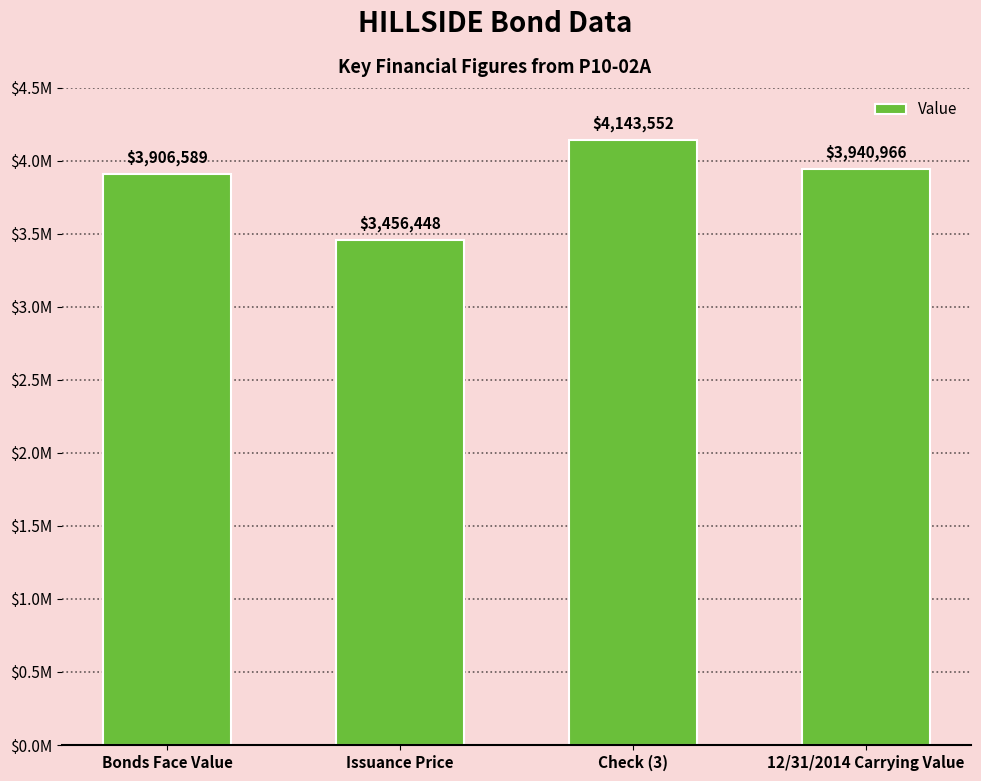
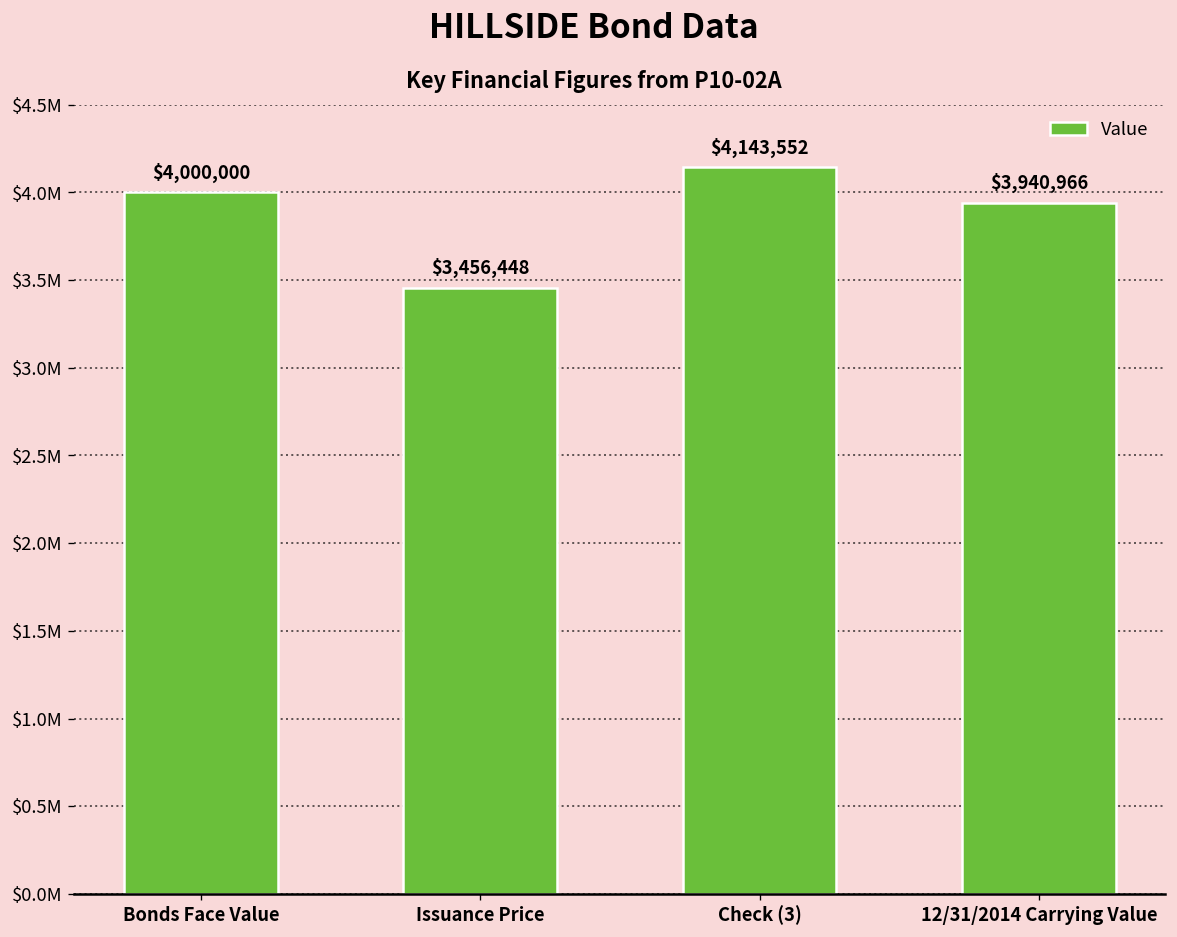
Bonds Face Value: $3,906,589 -> $4,000,000
